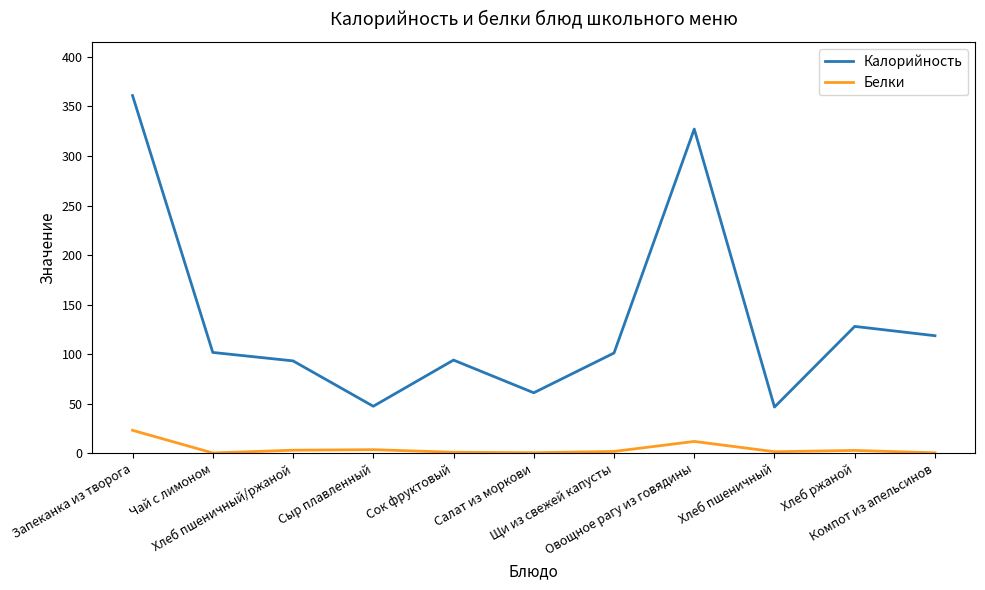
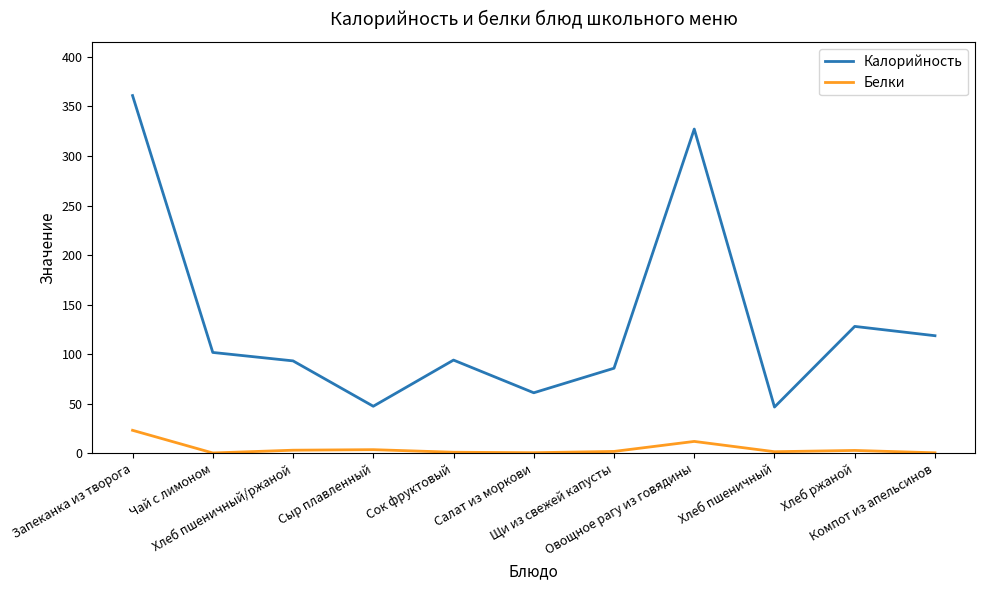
Калорийность, Щи из свежей капусты: 100 -> 90
